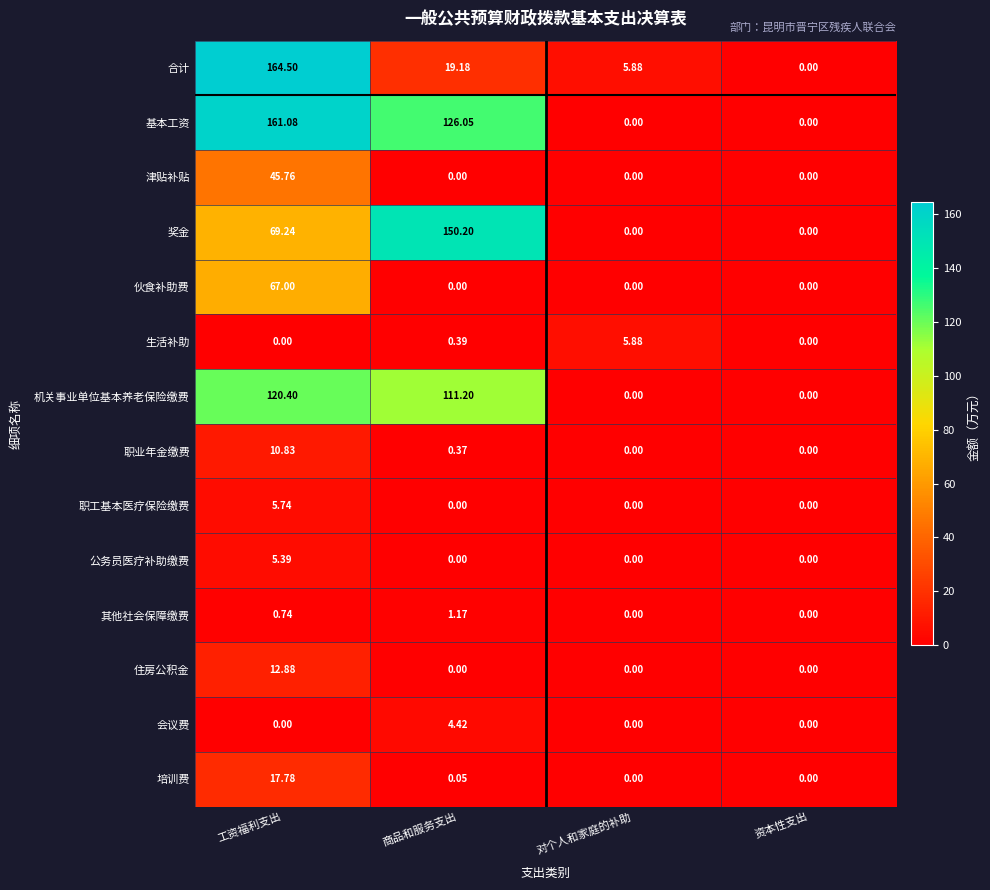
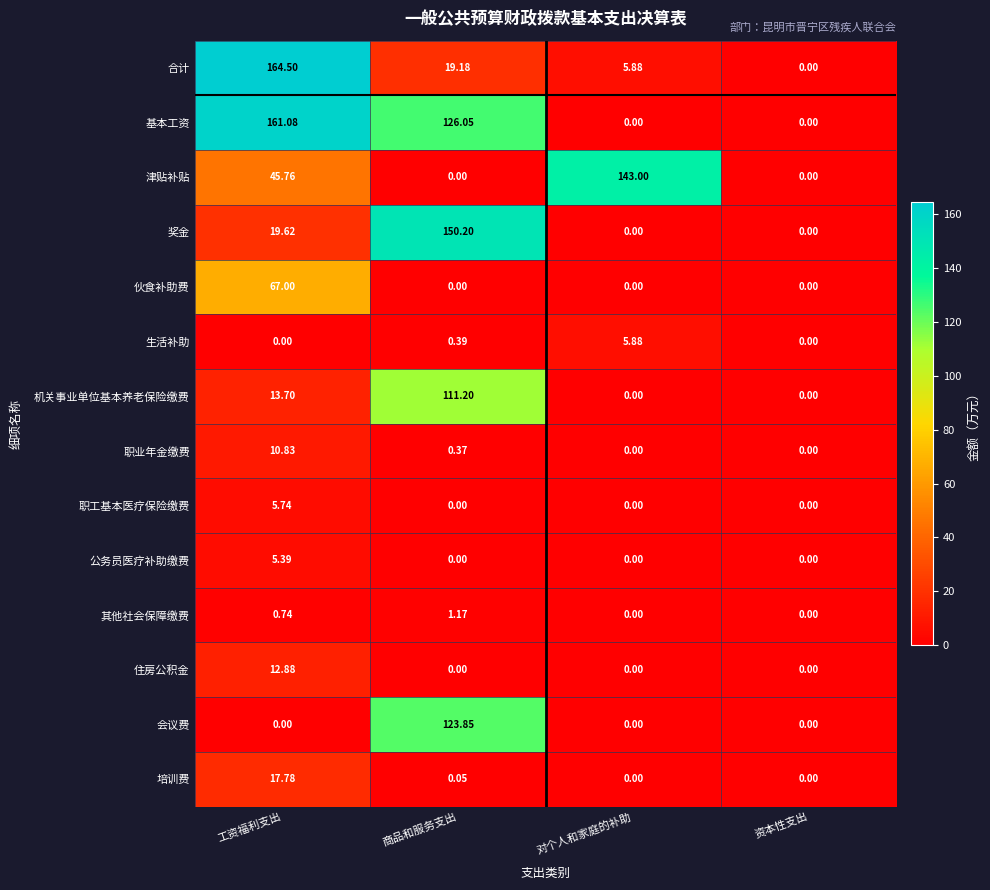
津贴补贴, 对个人和家庭的补助: 0.00 -> 143.00
奖金, 工资福利支出: 69.24 -> 19.62
机关事业单位基本养老保险缴费, 工资福利支出: 120.40 -> 13.70
会议费, 商品和服务支出: 4.42 -> 123.85
